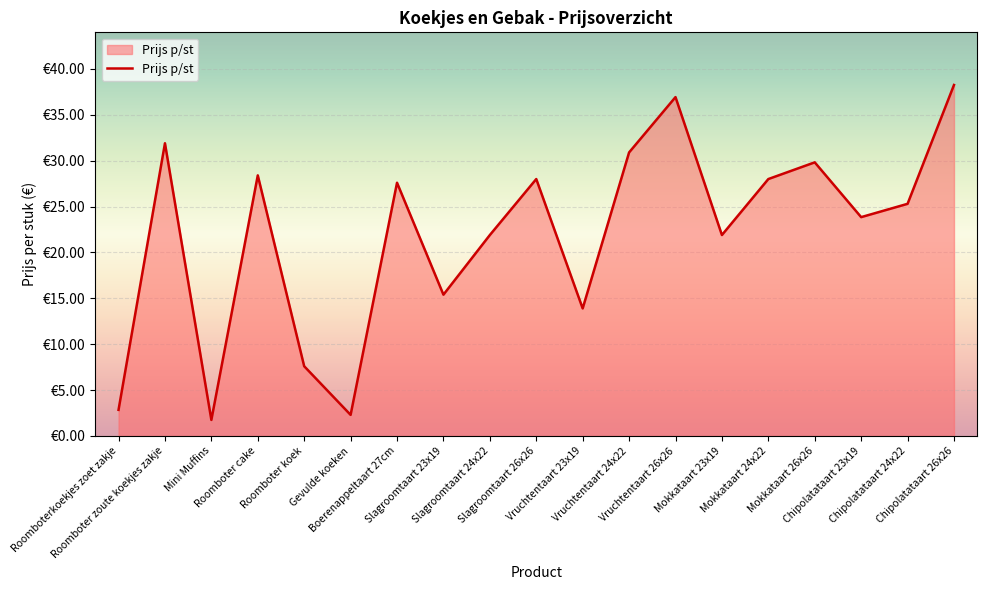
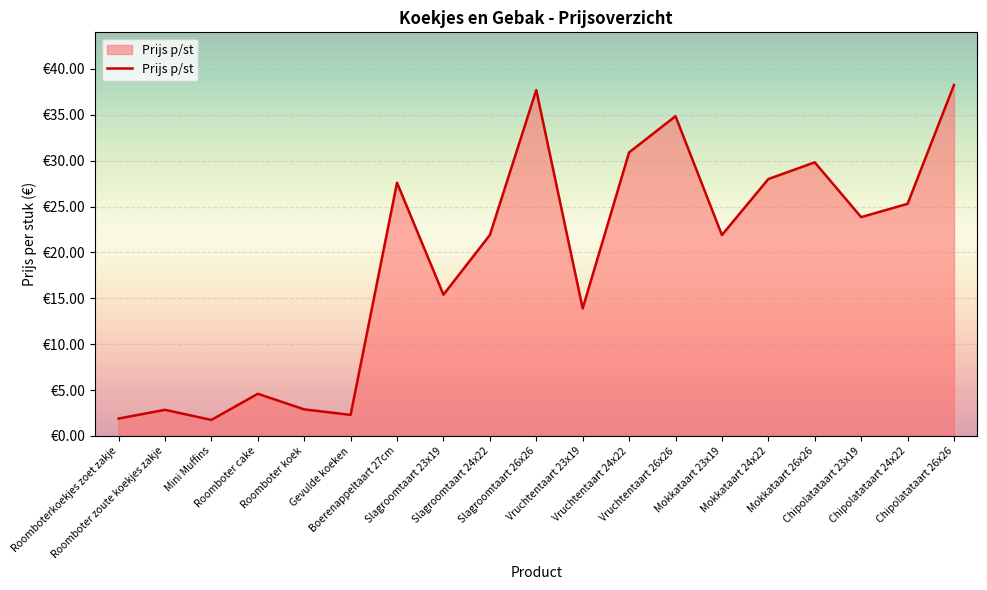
Roomboterkoekjes zoet zakje: €3 -> €2
Roomboter zoute koekjes zakje: €32 -> €3
Roomboter cake: €28 -> €5
Roomboter koek: €8 -> €3
Slagroomtaart 26x26: €28 -> €38
Vruchtentaart 26x26: €37 -> €35
